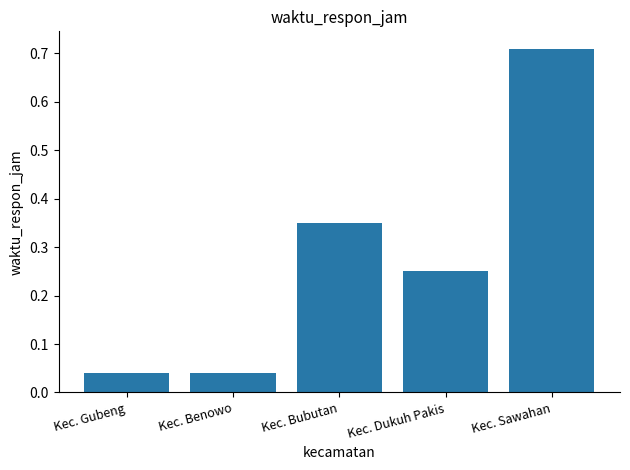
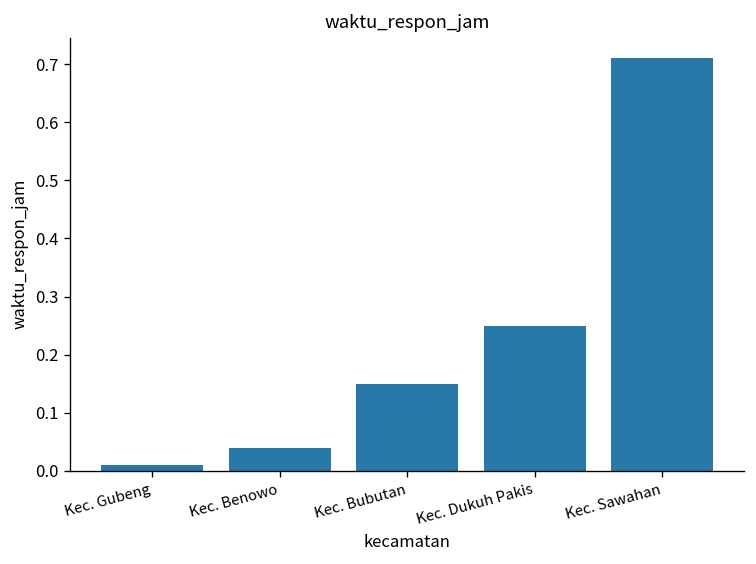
Kec. Gubeng: 0.04 -> 0.01
Kec. Bubutan: 0.35 -> 0.15
